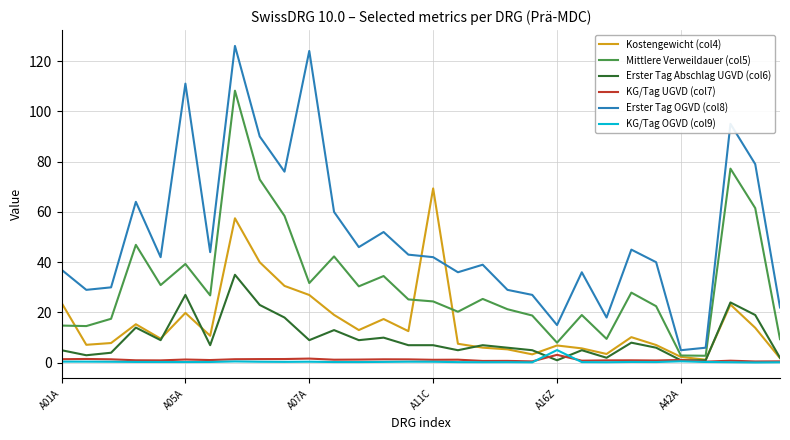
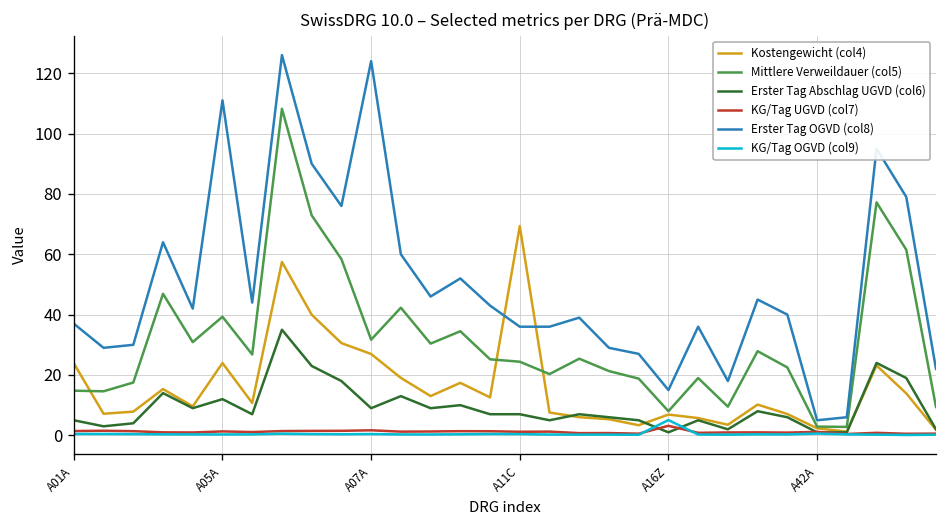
Kostengewicht (col4), A05A: 20 -> 24
Erster Tag Abschlag UGVD (col6), A05A: 27 -> 12
Erster Tag OGVD (col8), A11C: 42 -> 36
